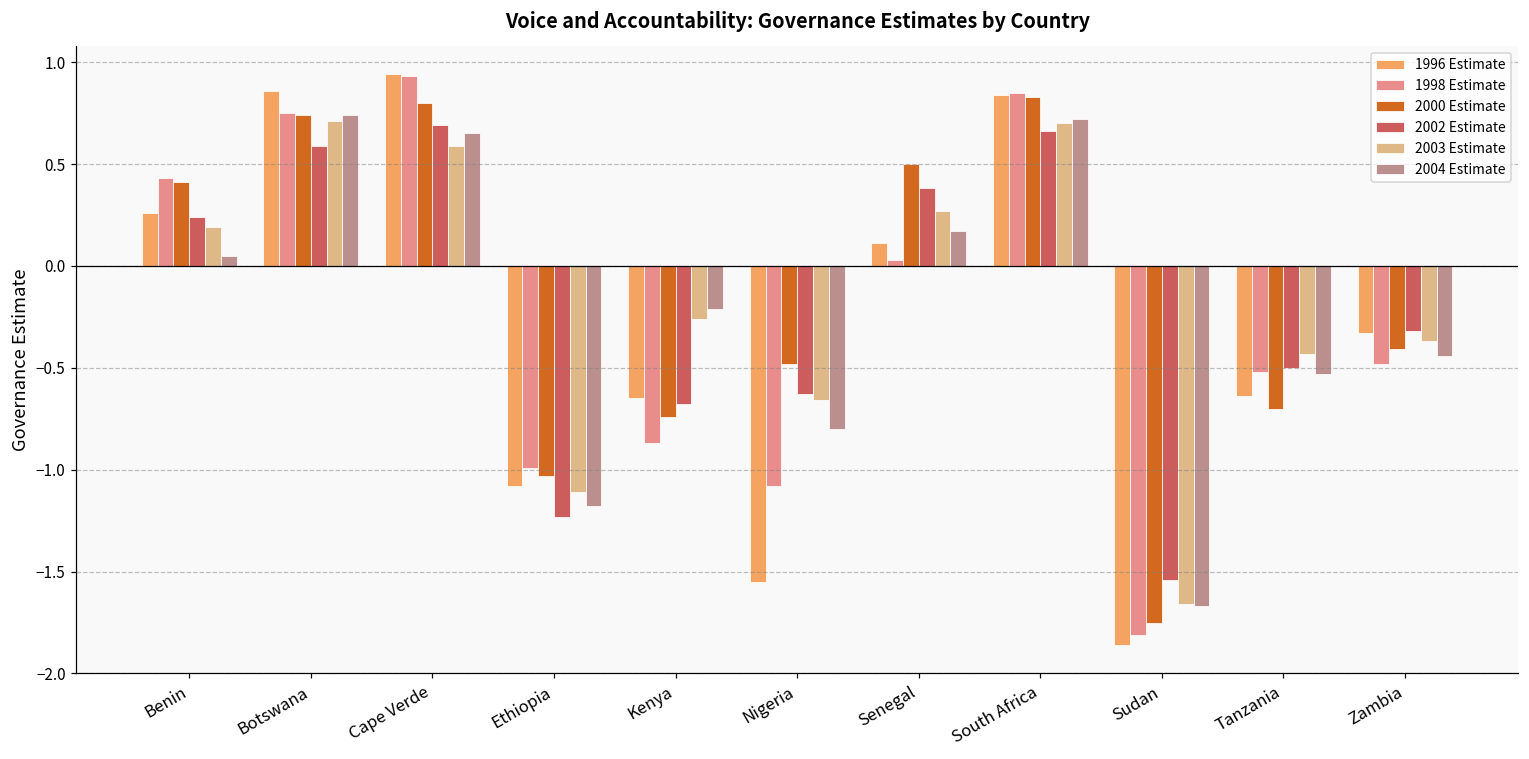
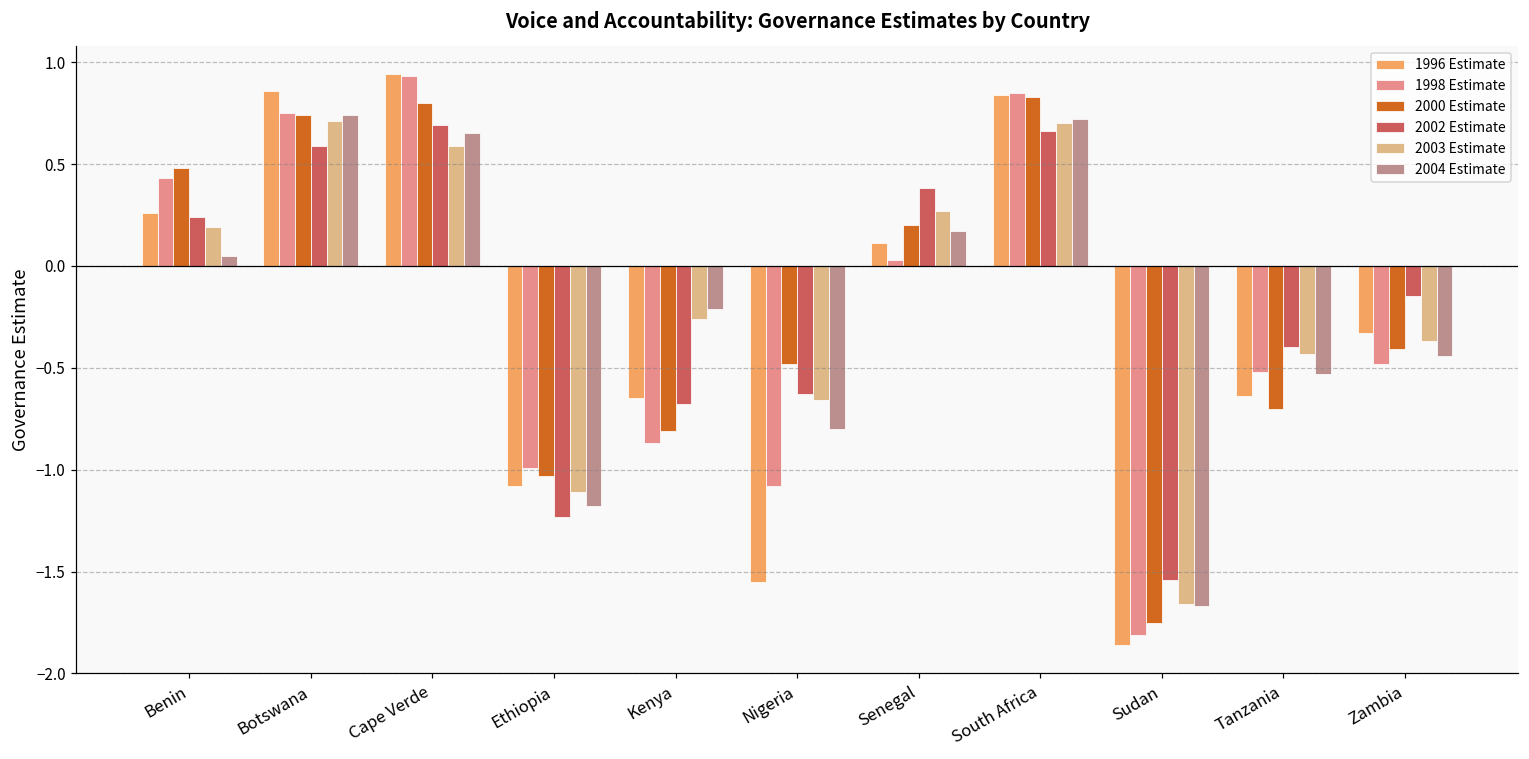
2000 Estimate, Benin: 0.41 -> 0.48
2000 Estimate, Kenya: -0.74 -> -0.81
2000 Estimate, Senegal: 0.5 -> 0.2
2002 Estimate, Tanzania: -0.5 -> -0.4
2002 Estimate, Zambia: -0.32 -> -0.15
